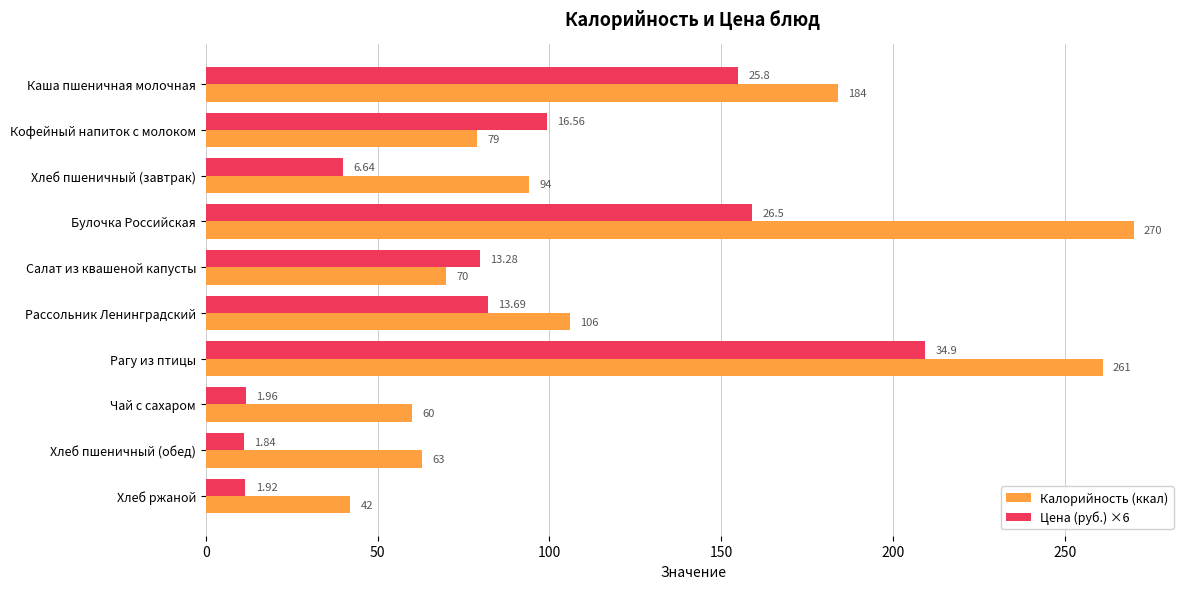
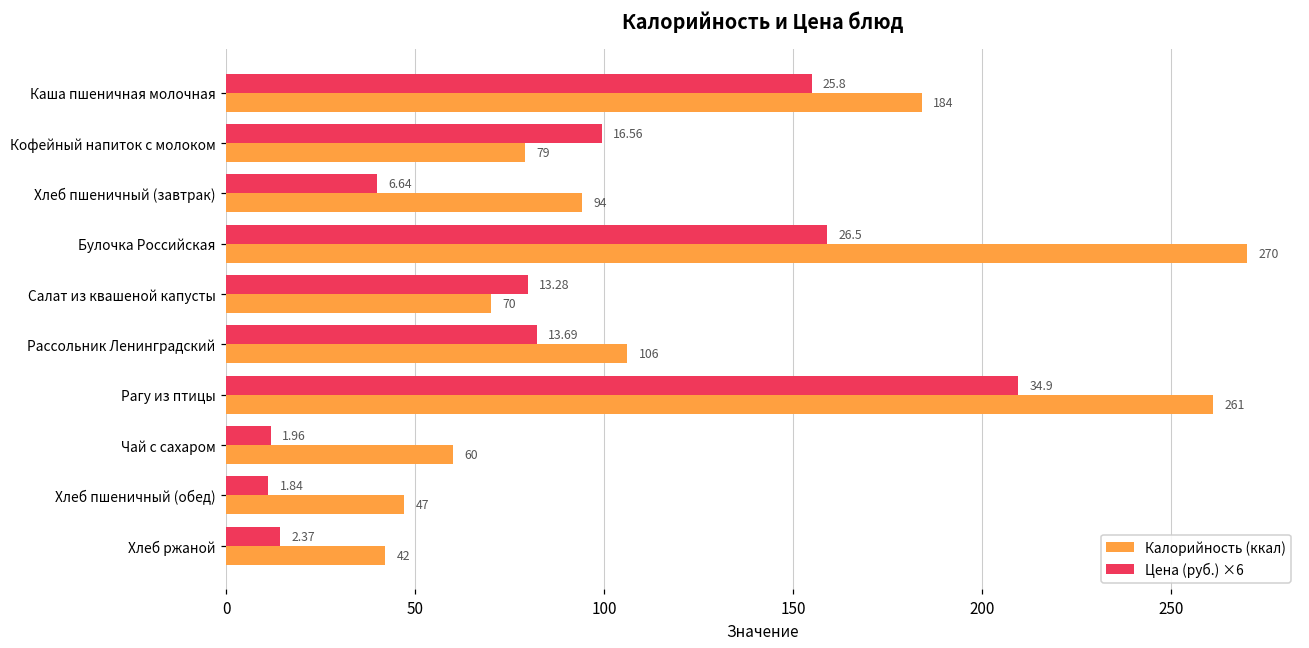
Калорийность (ккал), Хлеб пшеничный (обед): 63 -> 47
Цена (руб.) ×6, Хлеб ржаной: 1.92 -> 2.37
